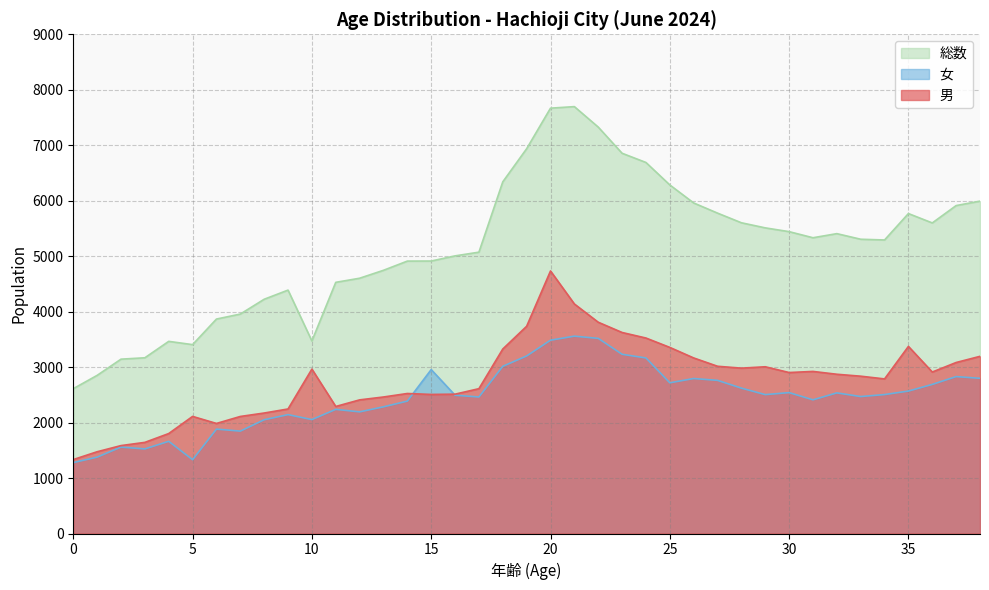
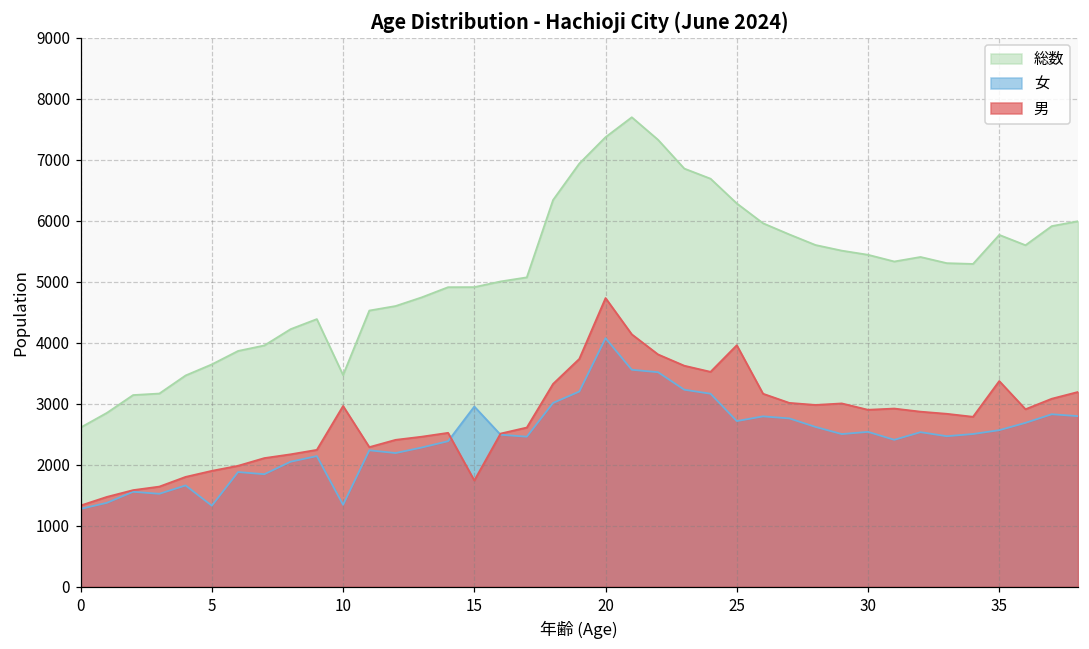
総数, 5: 3400 -> 3600
男, 5: 2100 -> 1900
女, 10: 2100 -> 1300
男, 15: 2500 -> 1700
総数, 20: 7700 -> 7400
女, 20: 3500 -> 4100
男, 25: 3400 -> 4000
